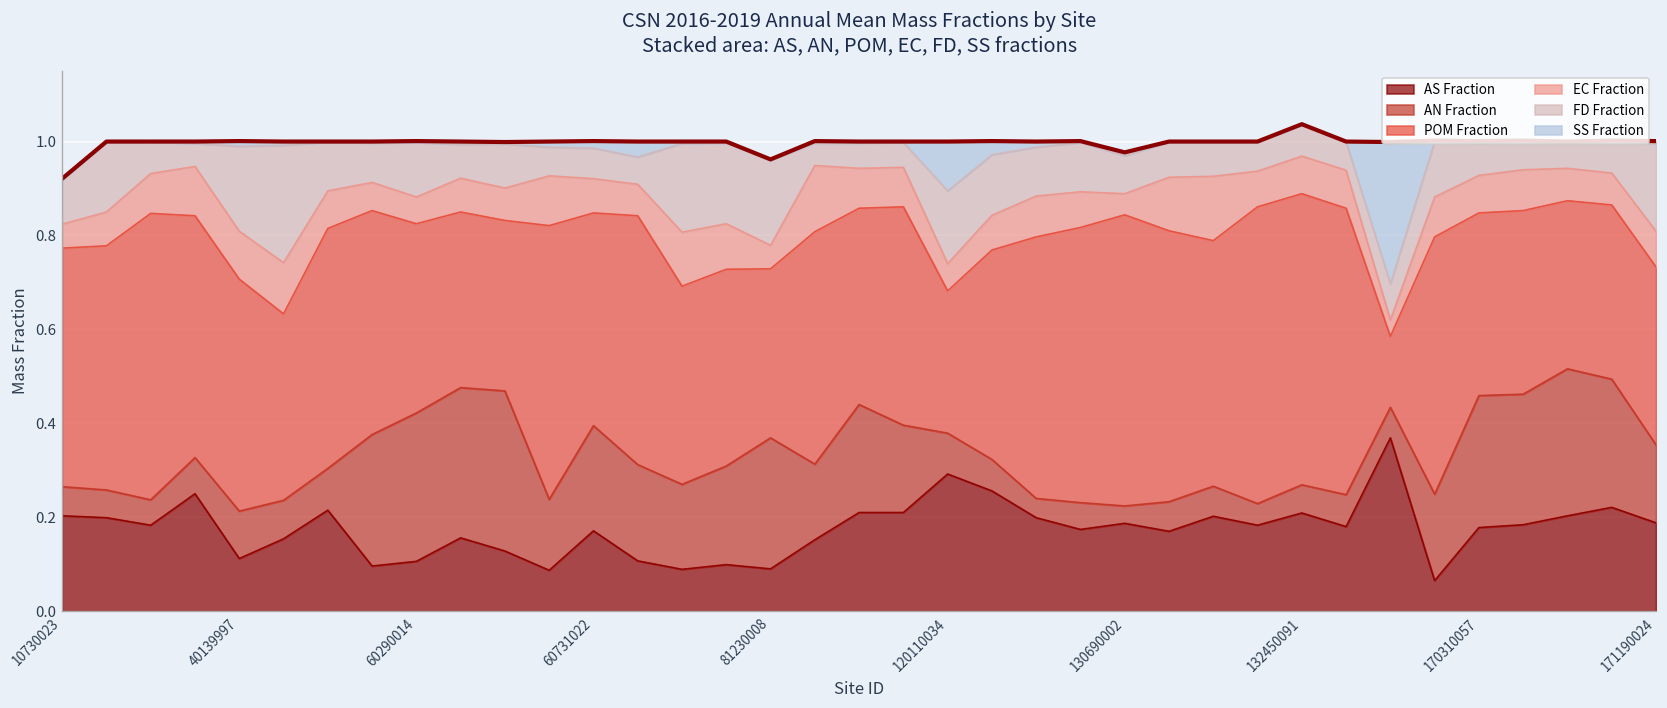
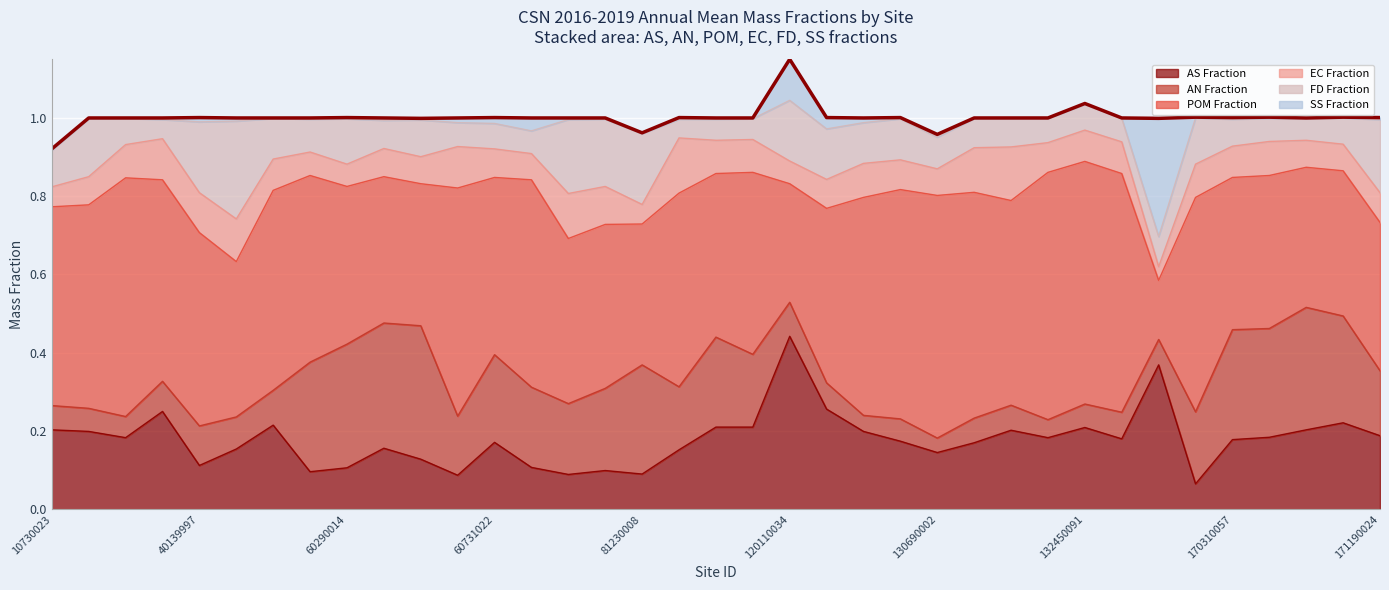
AS Fraction, 120110034: 0.29 -> 0.44
AS Fraction, 130690002: 0.19 -> 0.15
EC Fraction, 130690002: 0.05 -> 0.07
